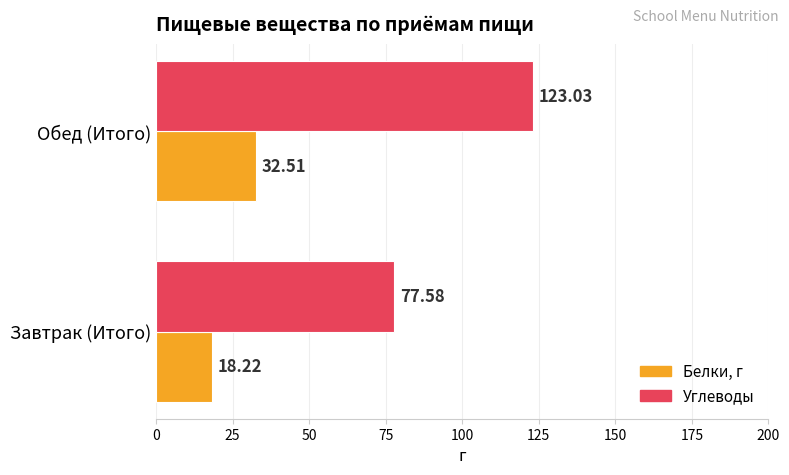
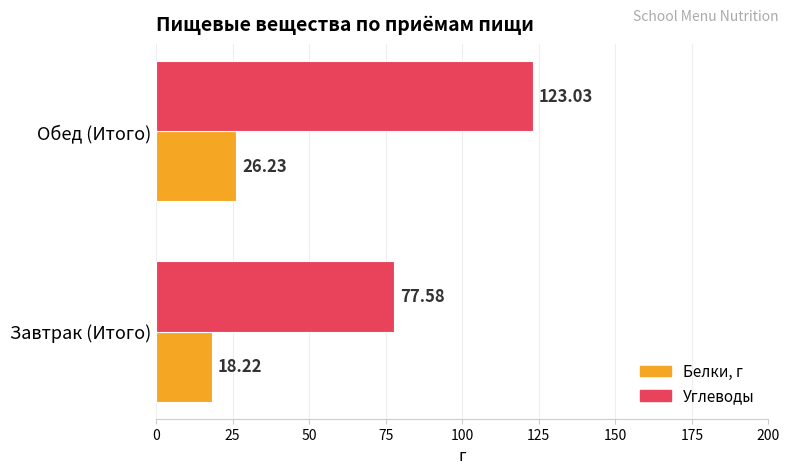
Белки, г, Обед (Итого): 32.51 -> 26.23
